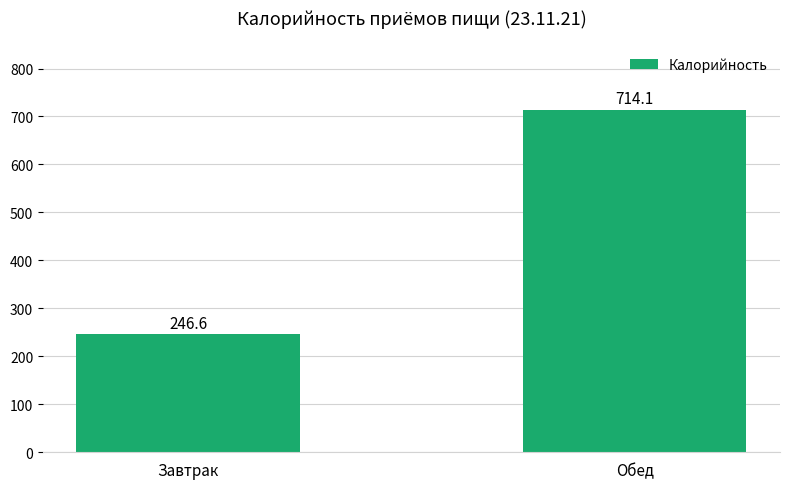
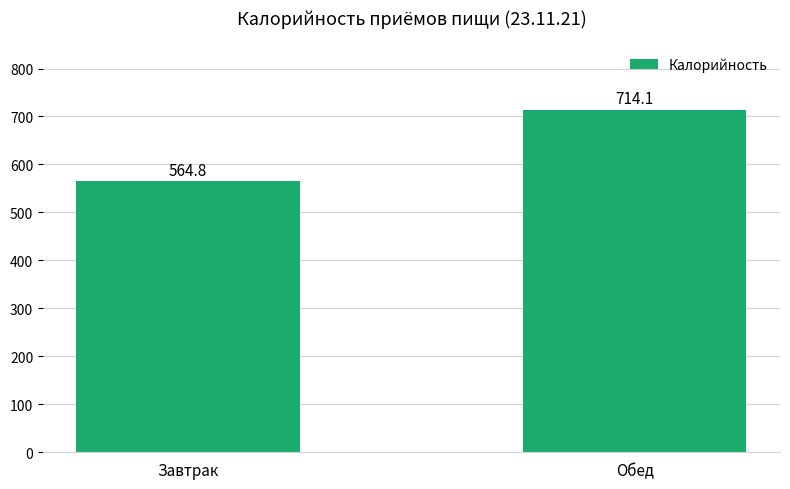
Завтрак: 246.6 -> 564.8
